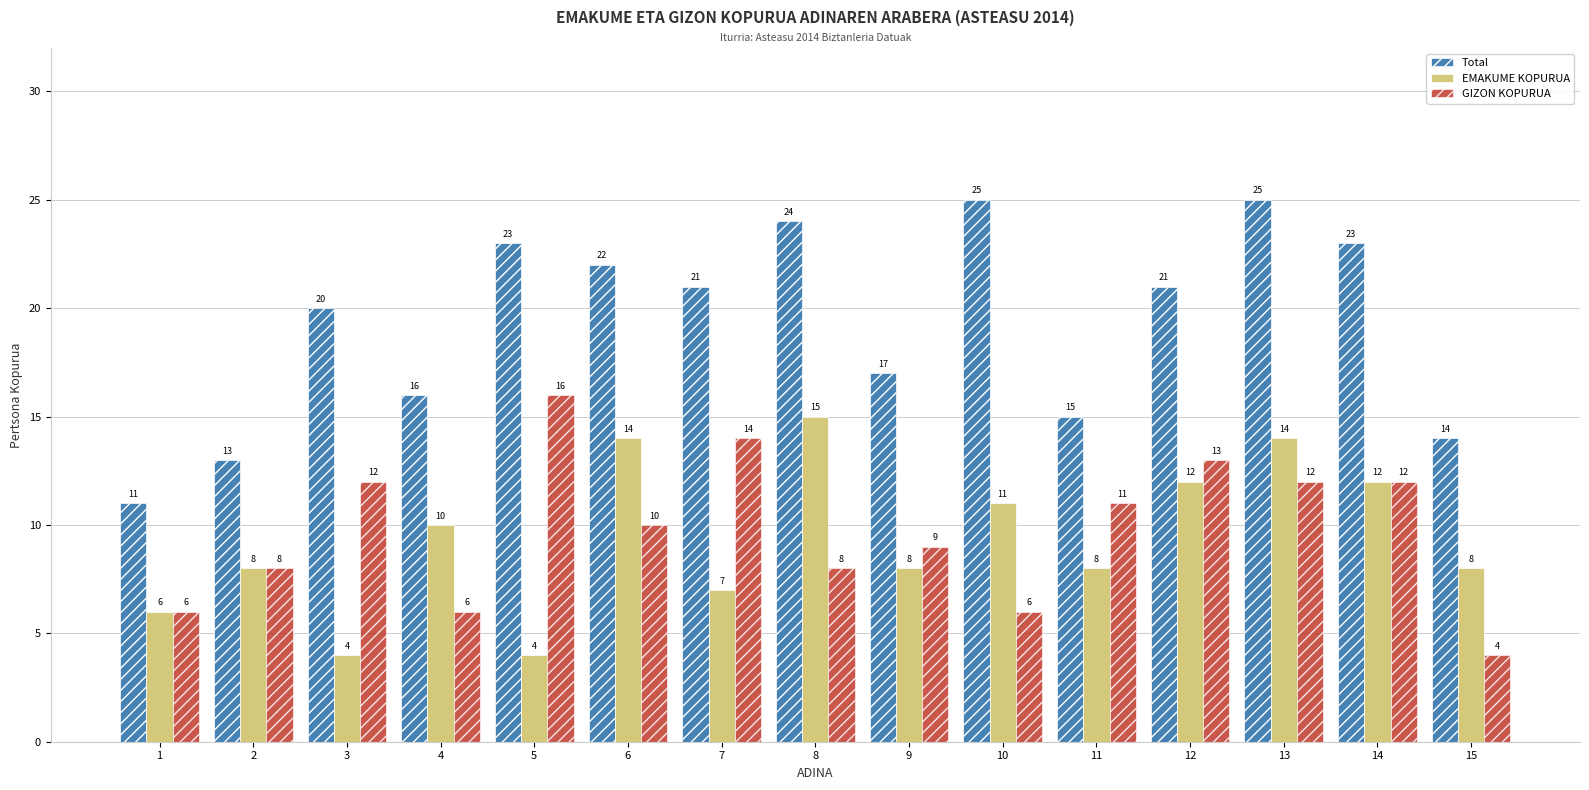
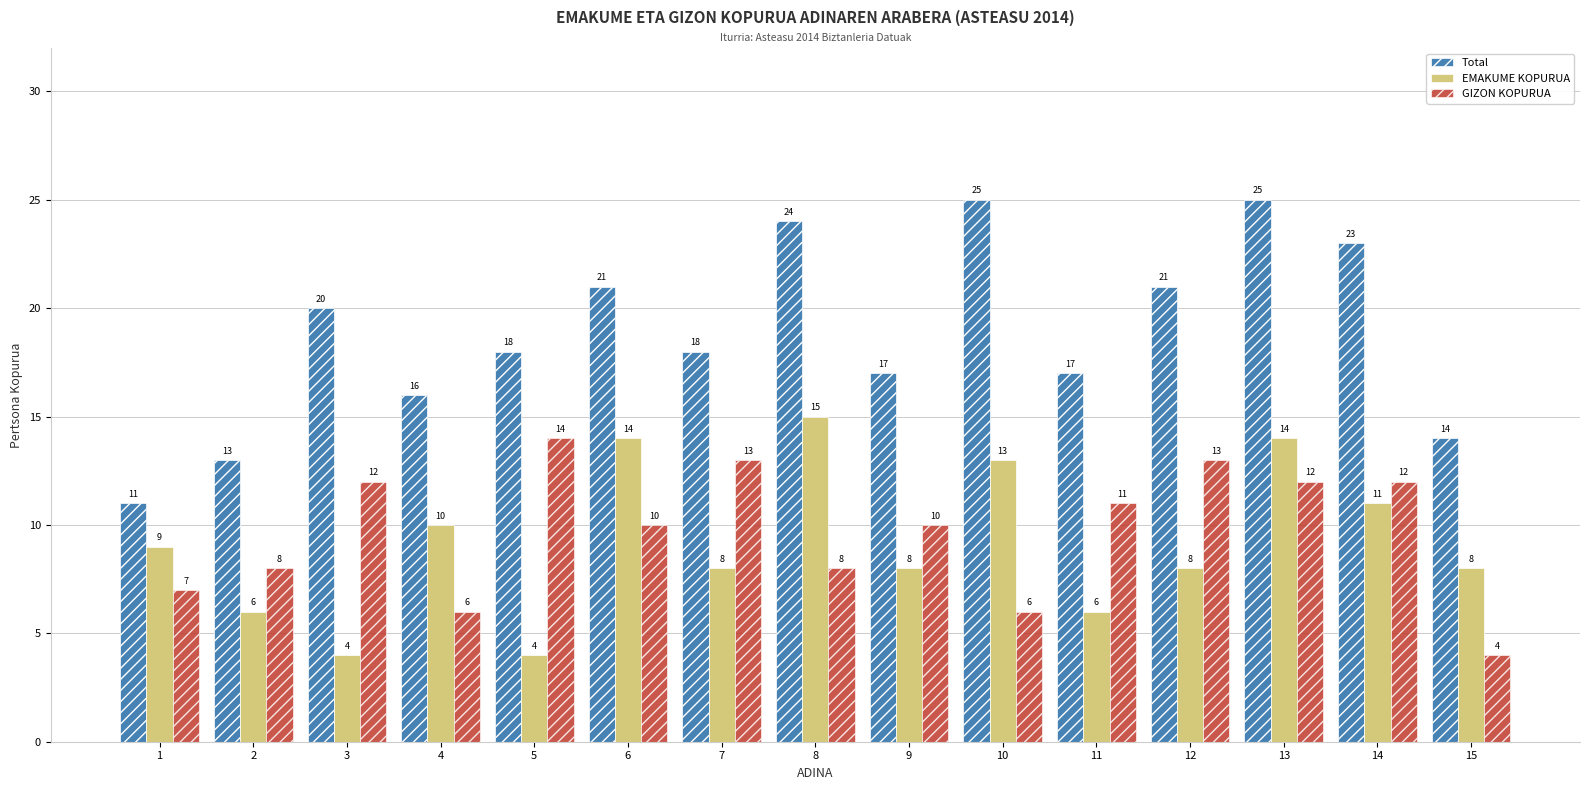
EMAKUME KOPURUA, 1: 6 -> 9
GIZON KOPURUA, 1: 6 -> 7
EMAKUME KOPURUA, 2: 8 -> 6
Total, 5: 23 -> 18
GIZON KOPURUA, 5: 16 -> 14
Total, 6: 22 -> 21
Total, 7: 21 -> 18
EMAKUME KOPURUA, 7: 7 -> 8
GIZON KOPURUA, 7: 14 -> 13
GIZON KOPURUA, 9: 9 -> 10
EMAKUME KOPURUA, 10: 11 -> 13
Total, 11: 15 -> 17
EMAKUME KOPURUA, 11: 8 -> 6
EMAKUME KOPURUA, 12: 12 -> 8
EMAKUME KOPURUA, 14: 12 -> 11
